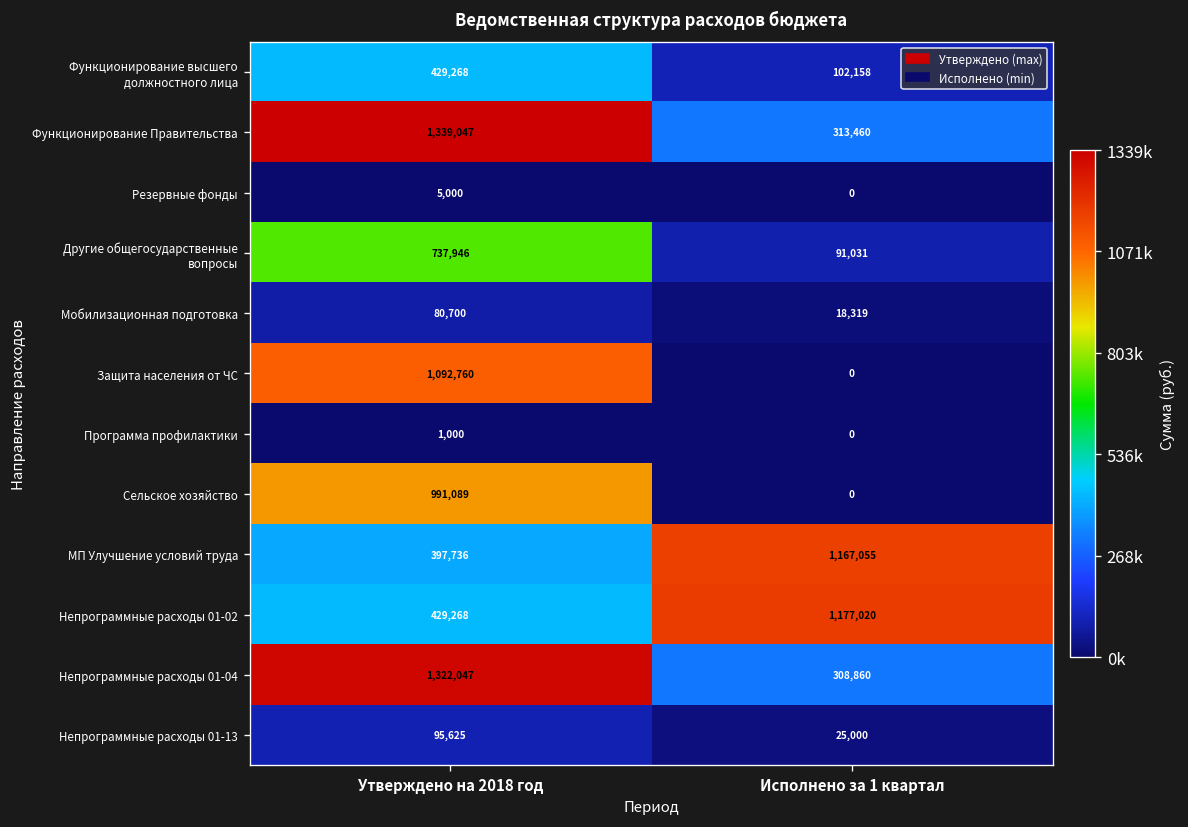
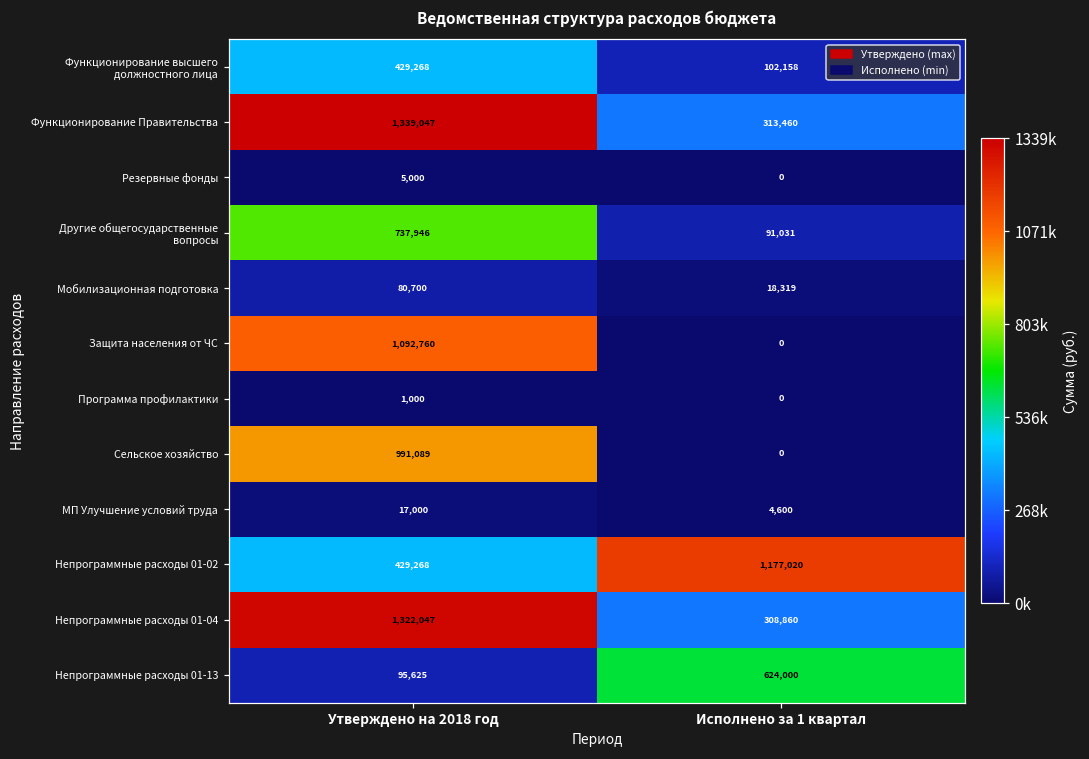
МП Улучшение условий труда, Утверждено на 2018 год: 397,736 -> 17,000
МП Улучшение условий труда, Исполнено за 1 квартал: 1,167,055 -> 4,600
Непрограммные расходы 01-13, Исполнено за 1 квартал: 25,000 -> 624,000
